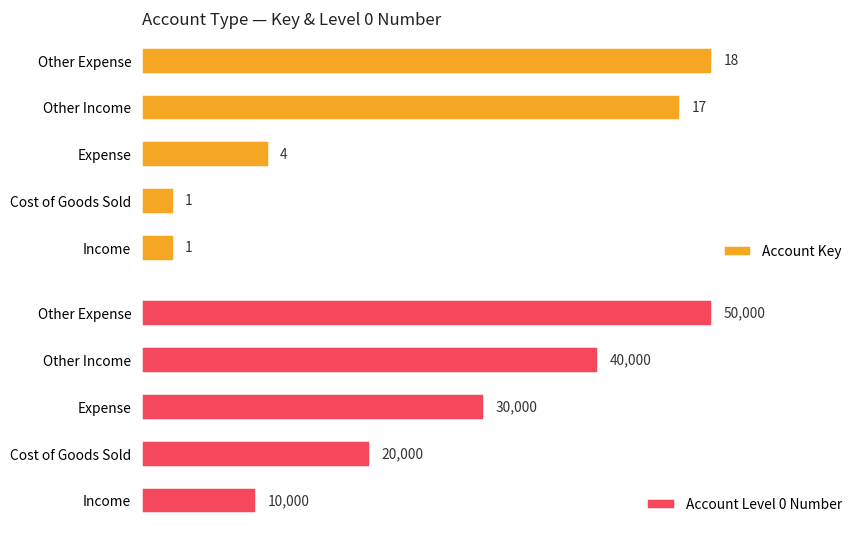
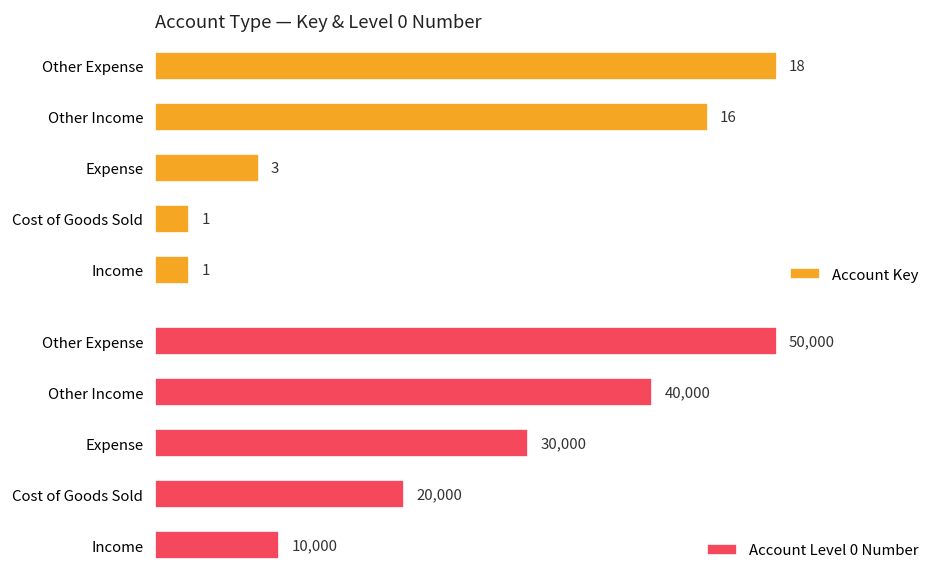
Account Type — Key & Level 0 Number, Other Income: 17 -> 16
Account Type — Key & Level 0 Number, Expense: 4 -> 3
